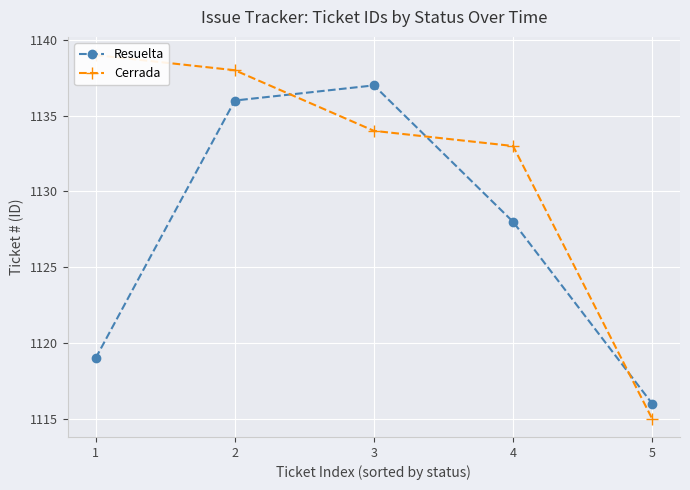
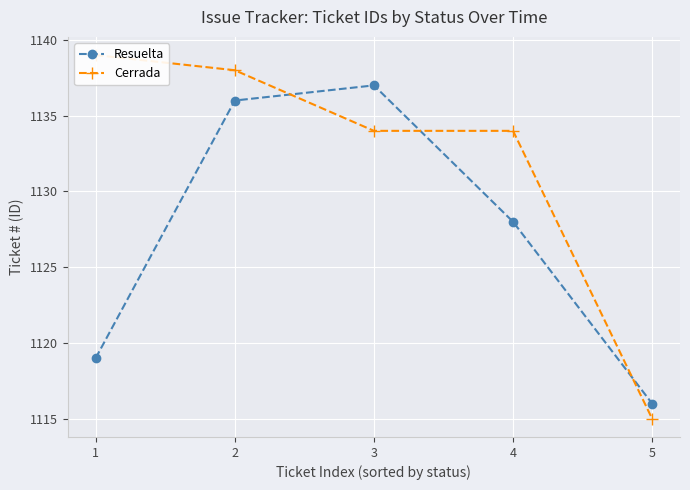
Cerrada, 4: 1133 -> 1134
